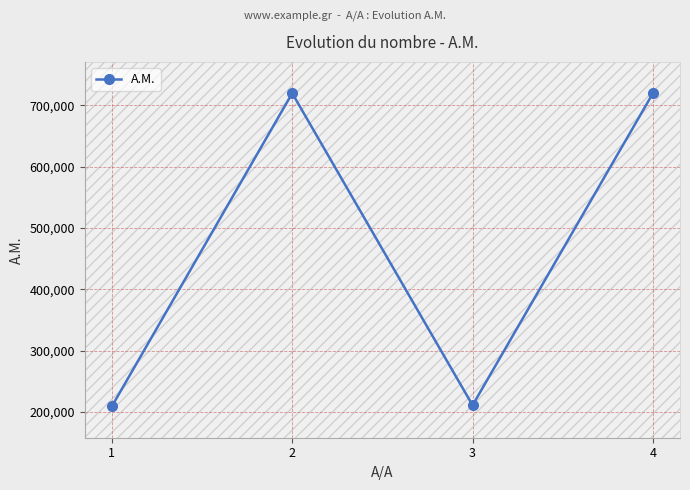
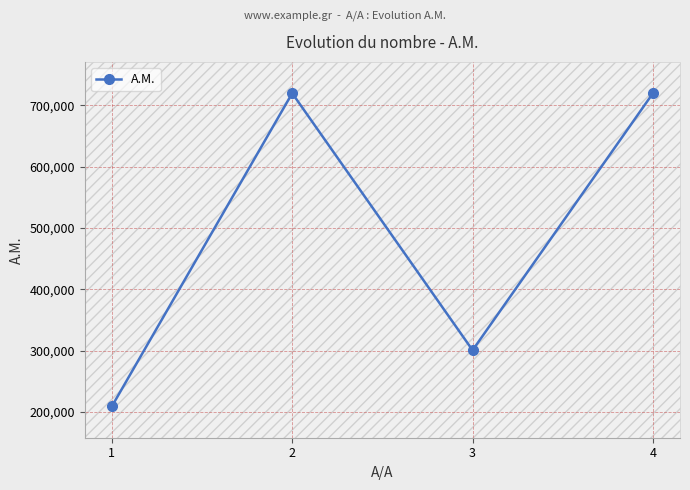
3: 210,000 -> 300,000
